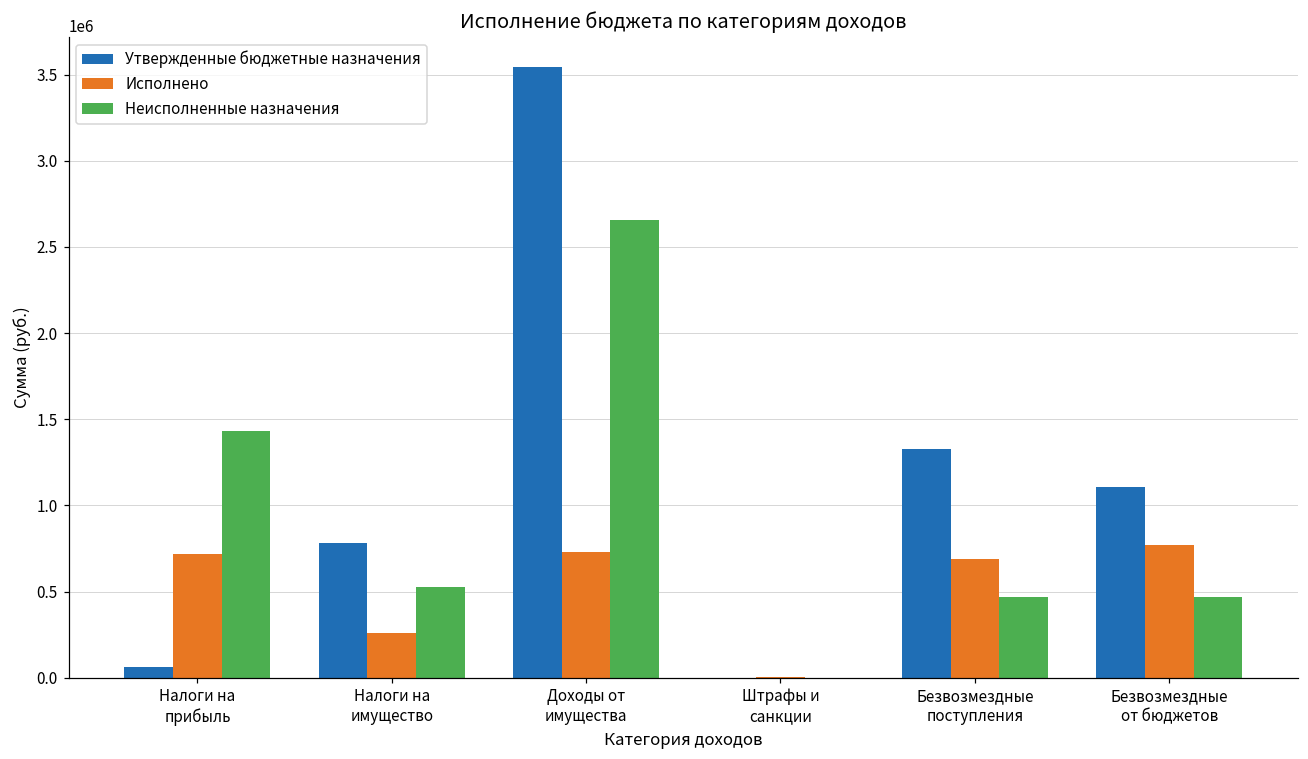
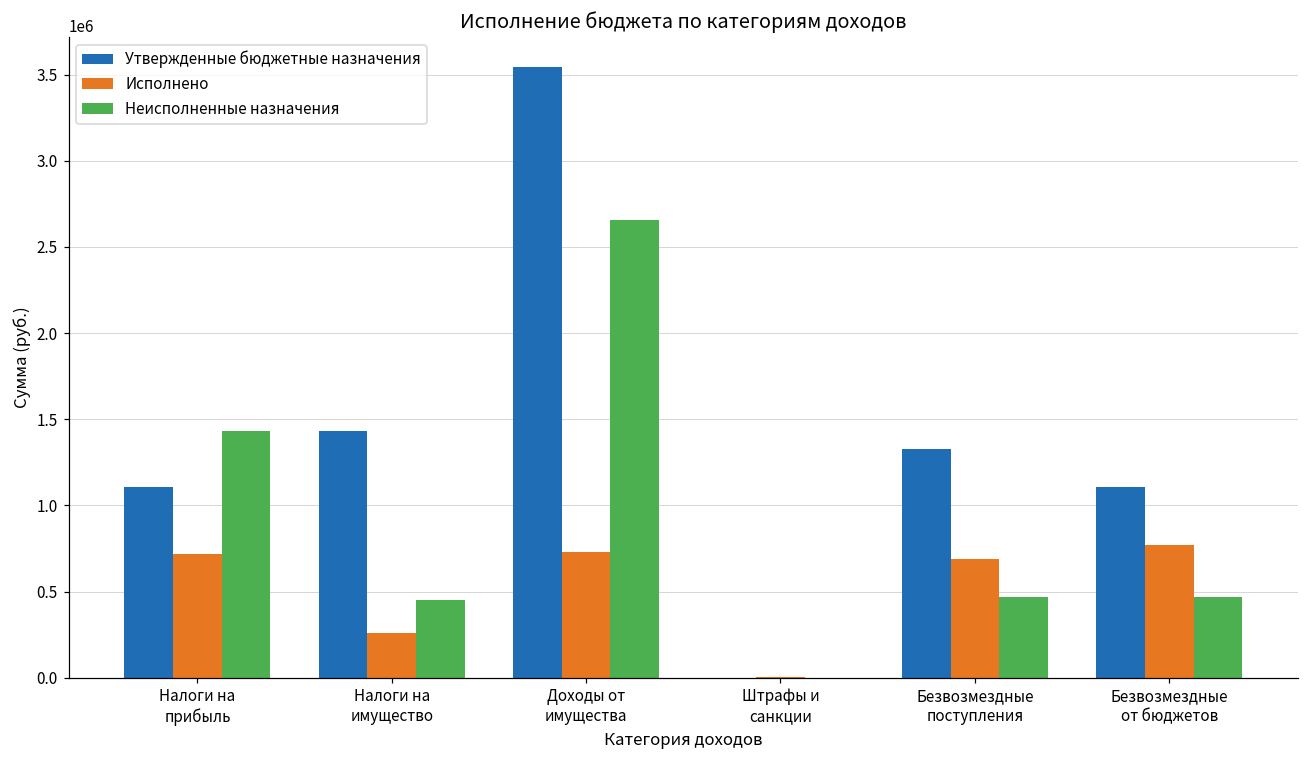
Утвержденные бюджетные назначения, Налоги на прибыль: 60000 -> 1110000
Утвержденные бюджетные назначения, Налоги на имущество: 780000 -> 1430000
Неисполненные назначения, Налоги на имущество: 520000 -> 450000
